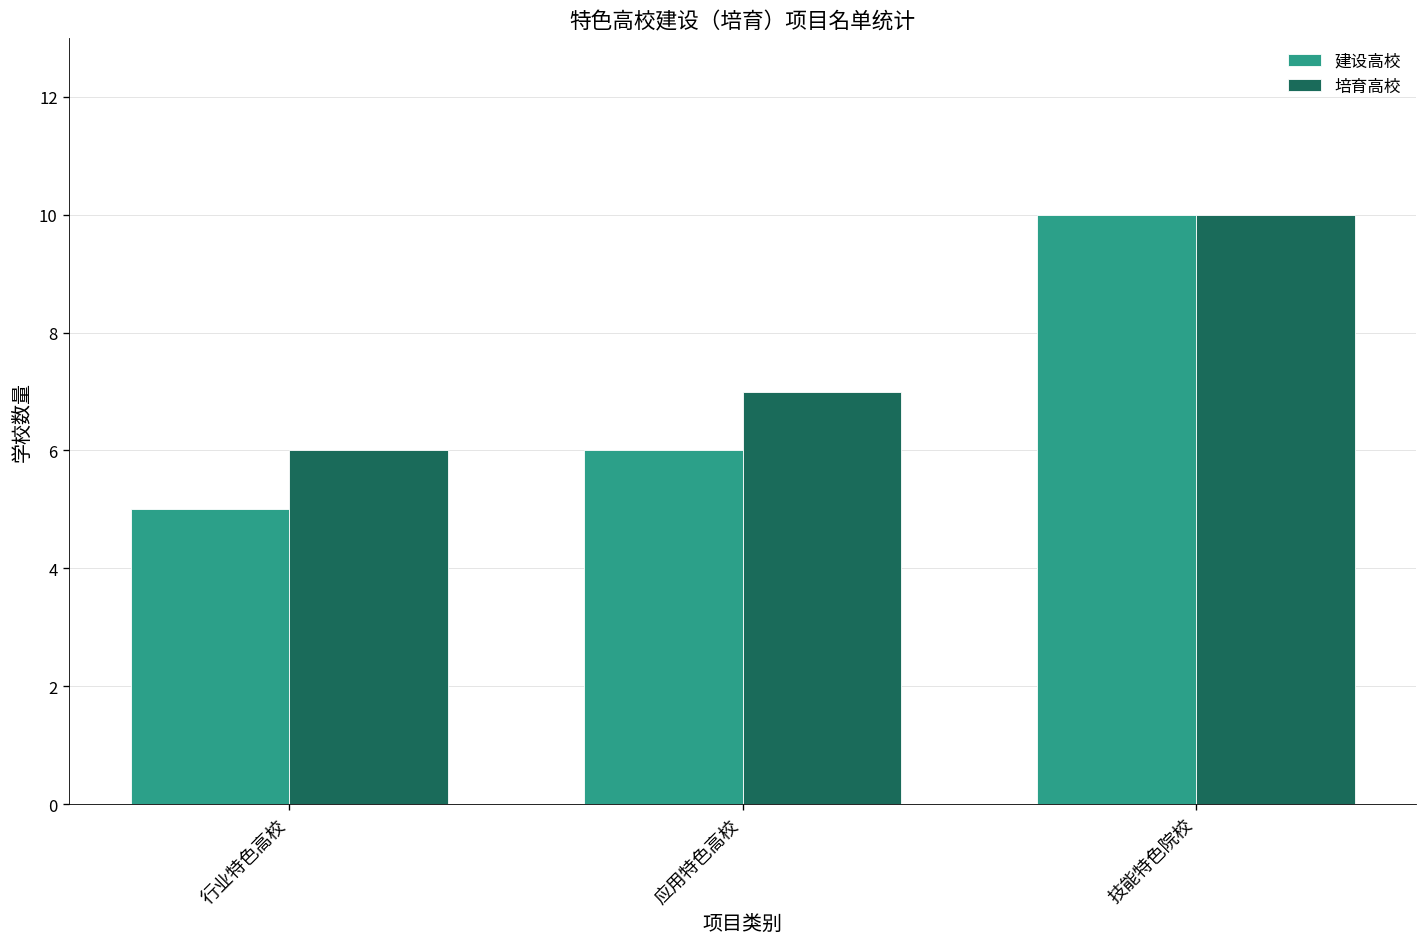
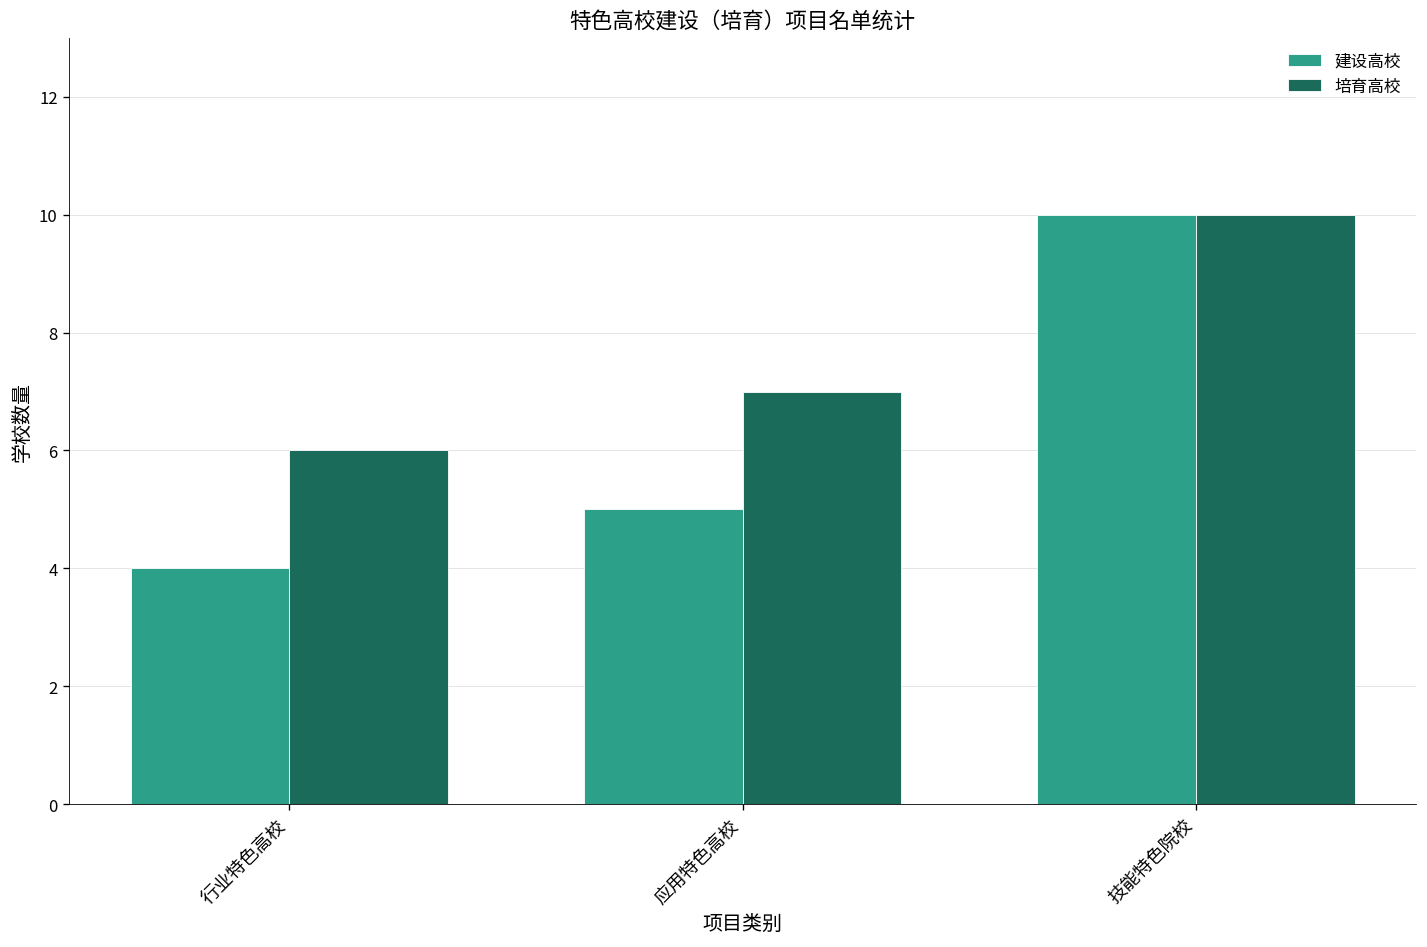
建设高校, 行业特色高校: 5 -> 4
建设高校, 应用特色高校: 6 -> 5
